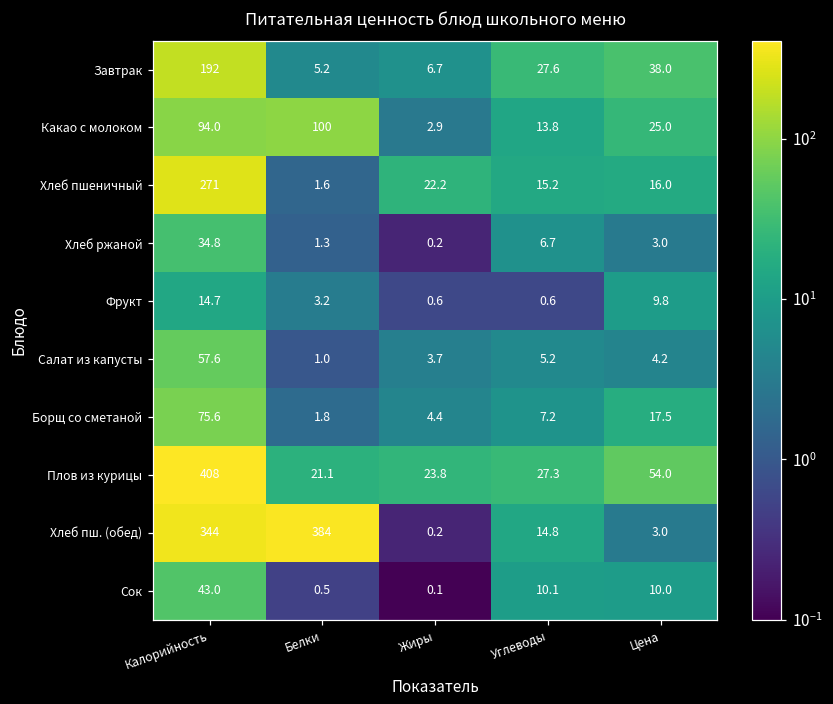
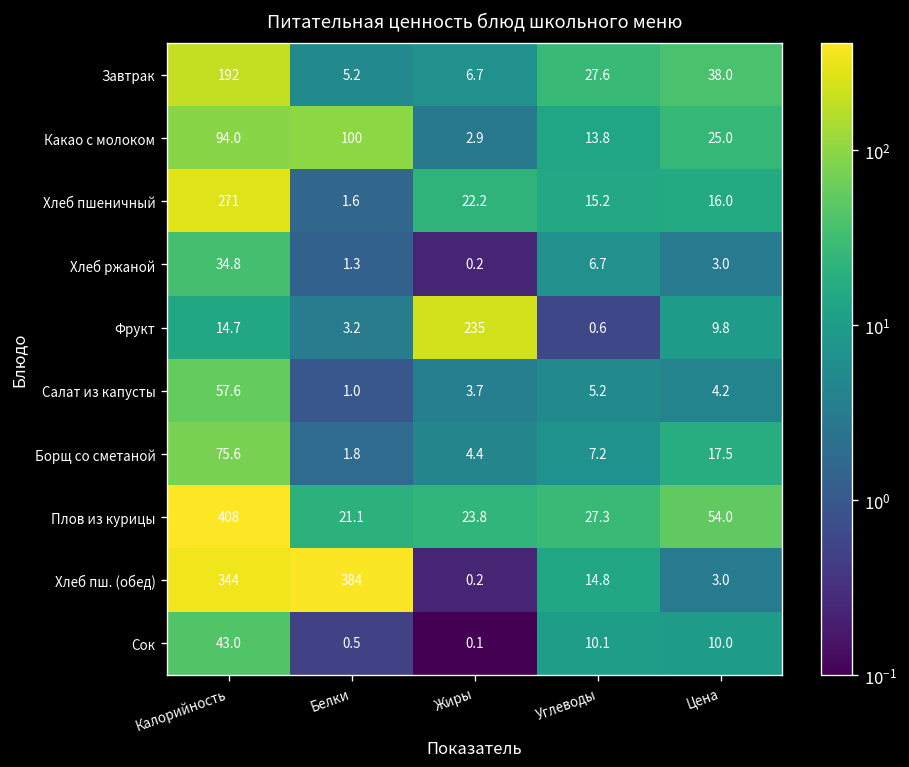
Фрукт, Жиры: 0.6 -> 235
